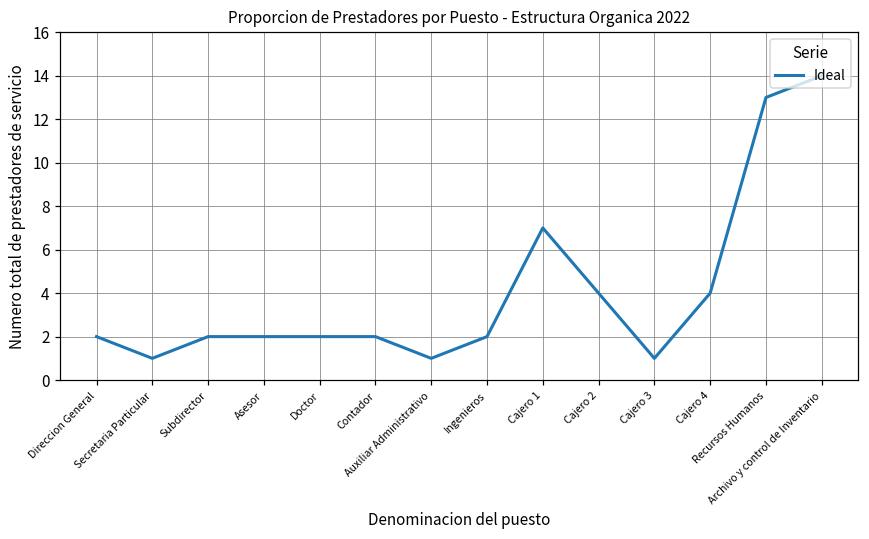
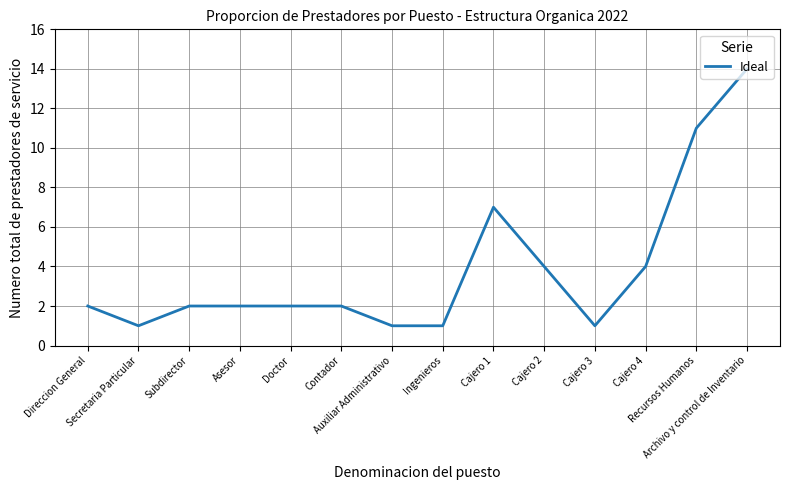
Ingenieros: 2 -> 1
Recursos Humanos: 13 -> 11
